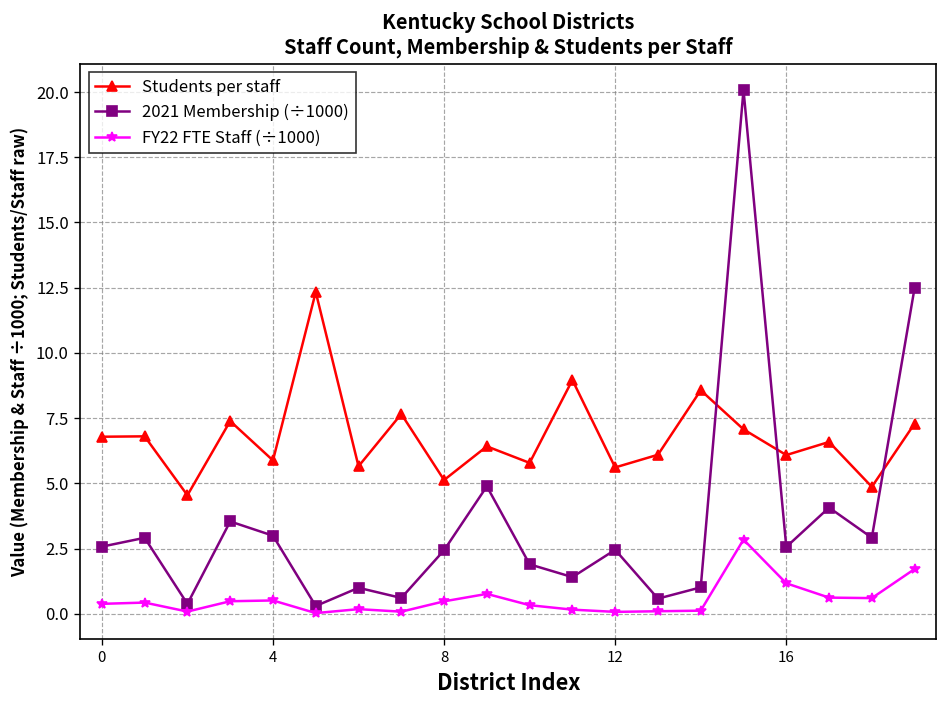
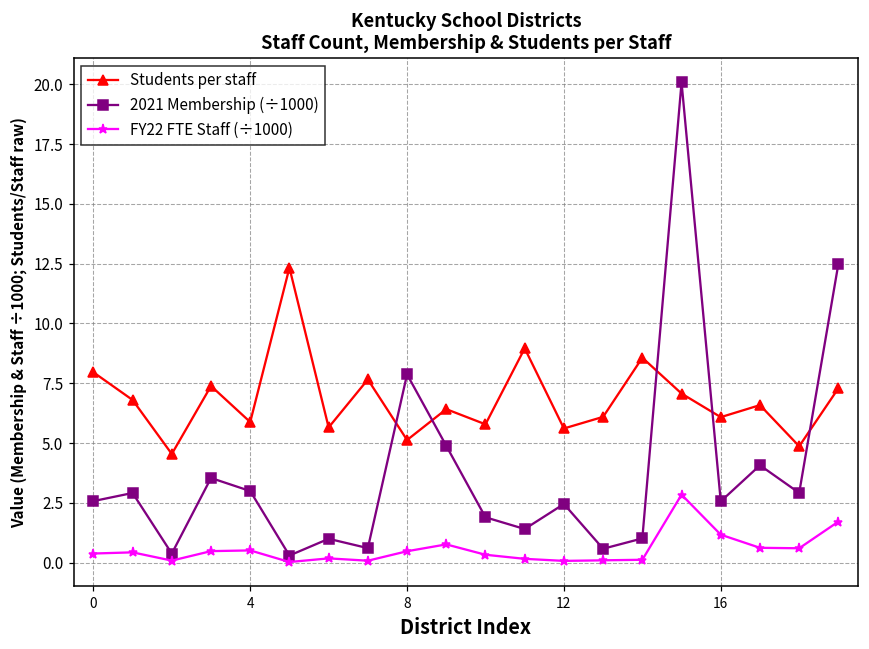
Students per staff, 0: 6.8 -> 8.0
2021 Membership (÷1000), 8: 2.4 -> 7.9
